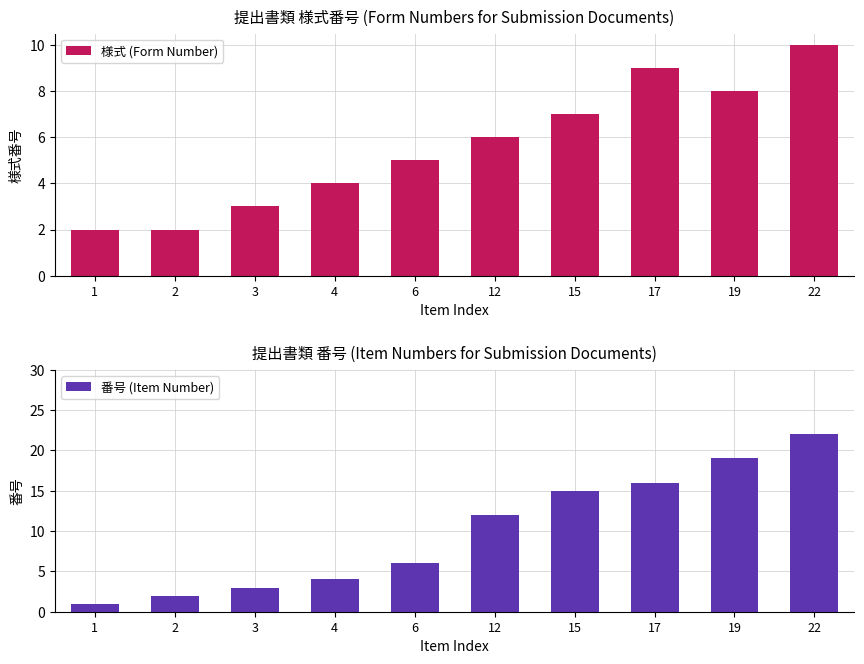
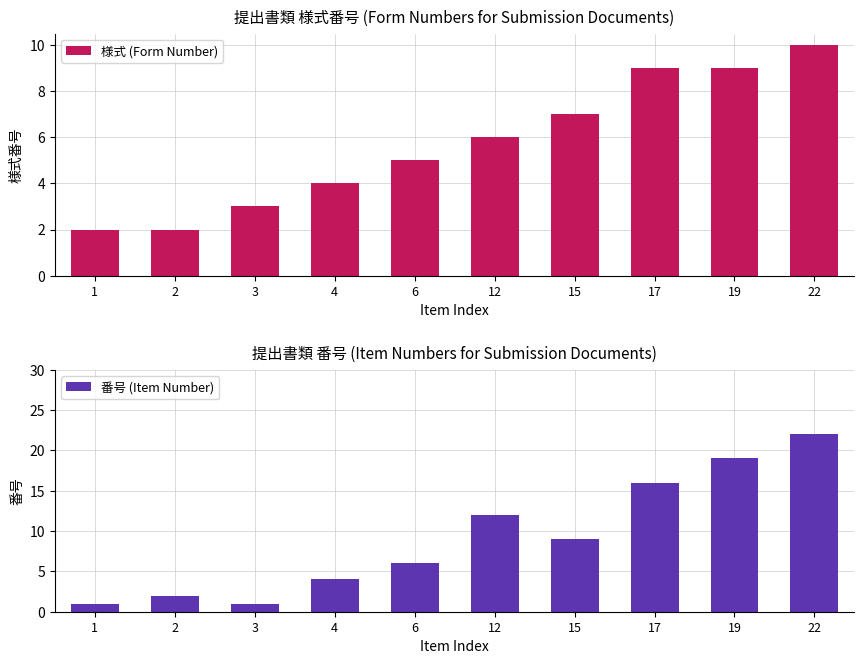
提出書類 様式番号 (Form Numbers for Submission Documents), 19: 8 -> 9
提出書類 番号 (Item Numbers for Submission Documents), 3: 3 -> 1
提出書類 番号 (Item Numbers for Submission Documents), 15: 15 -> 9
